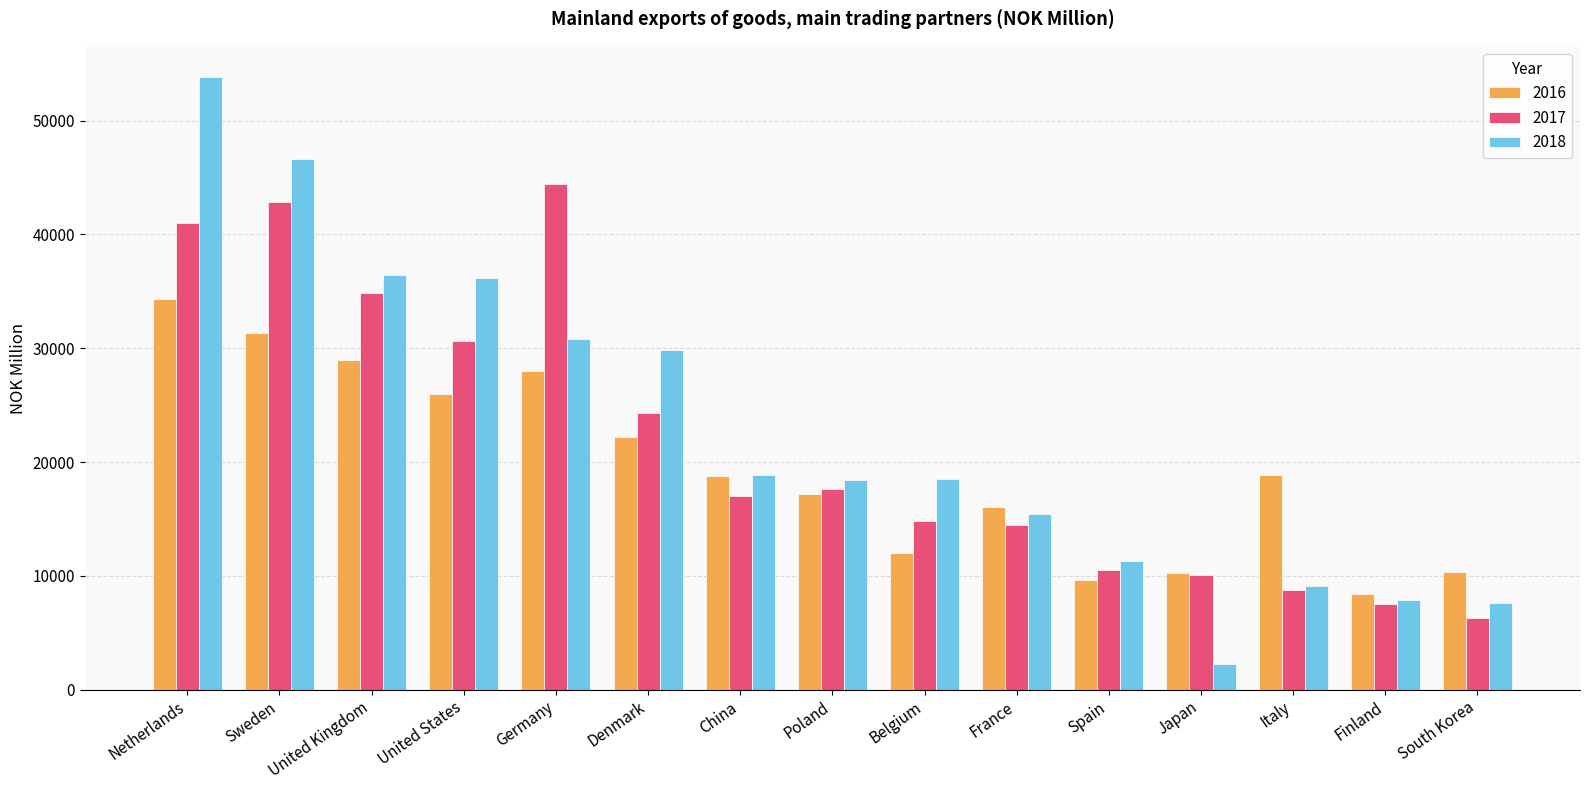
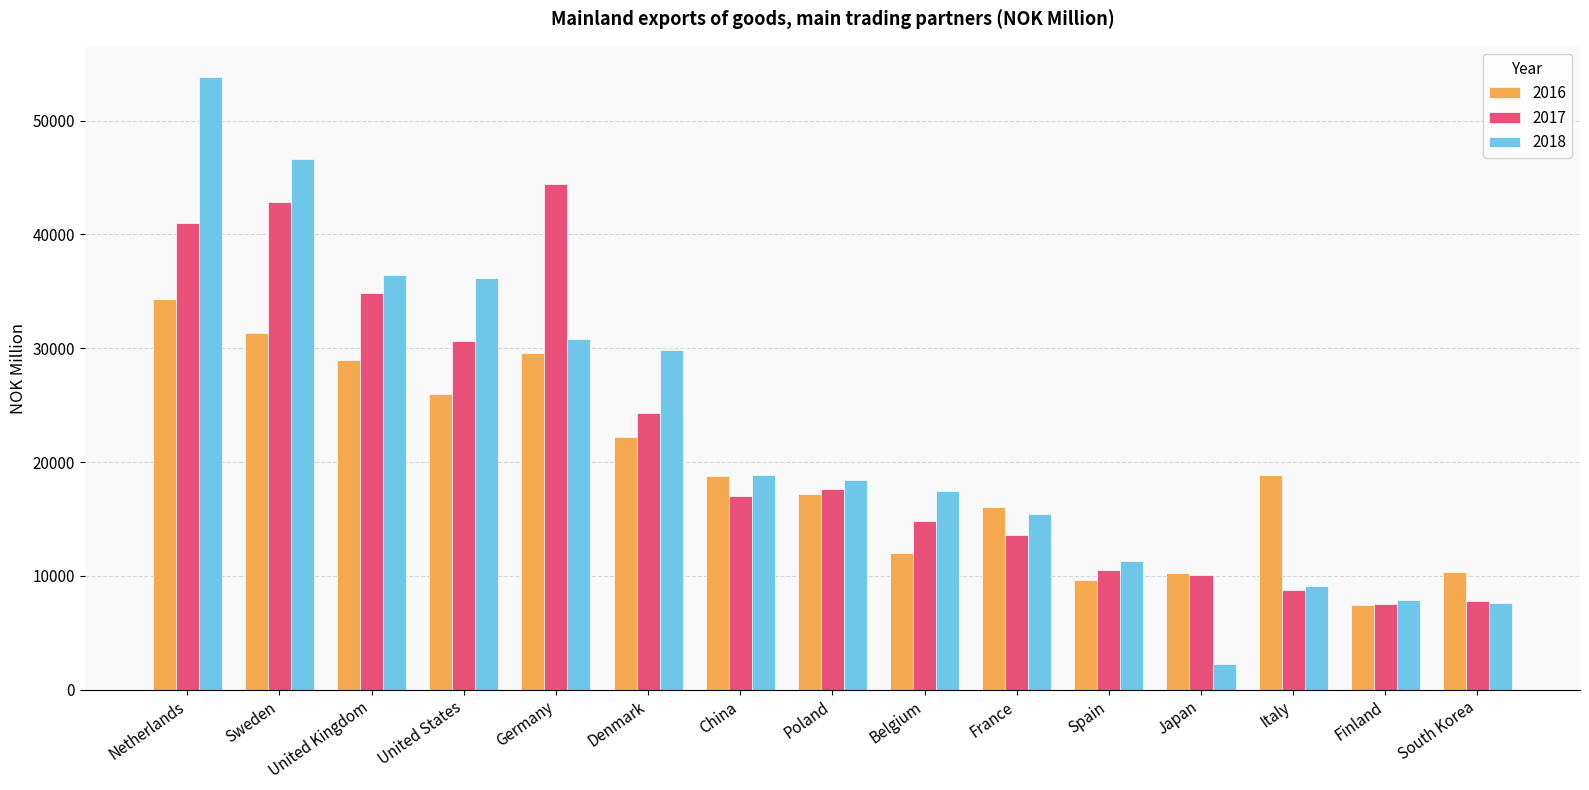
2016, Germany: 28000 -> 29600
2018, Belgium: 18600 -> 17500
2017, France: 14500 -> 13600
2016, Finland: 8400 -> 7400
2017, South Korea: 6300 -> 7800
